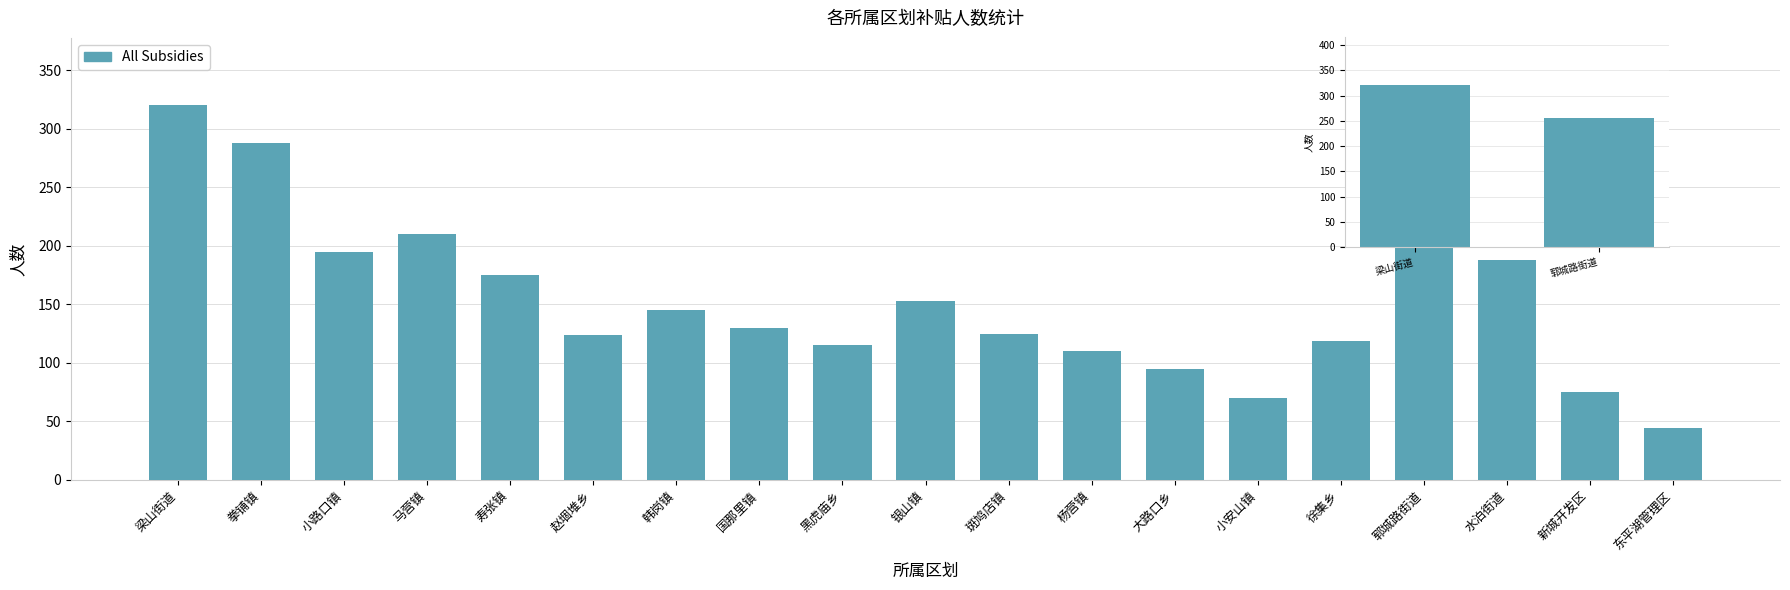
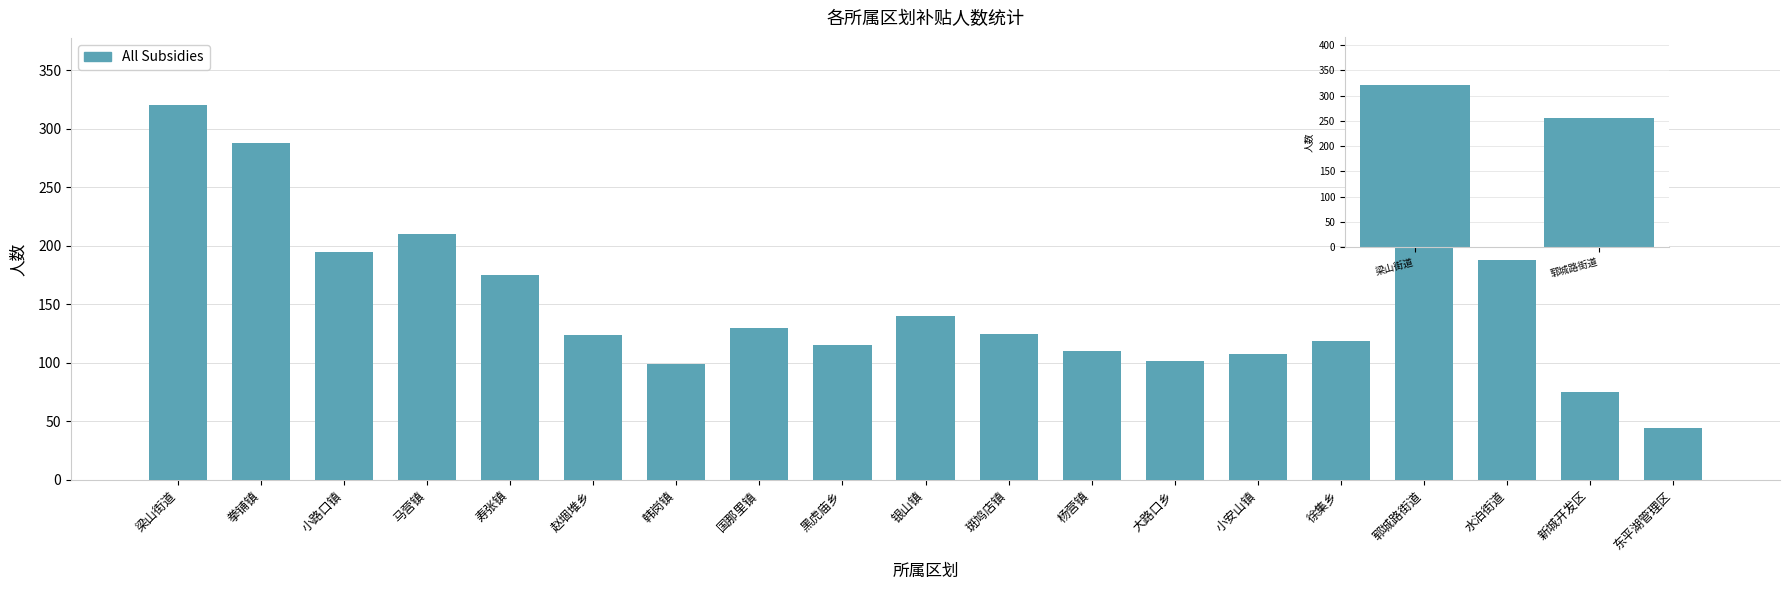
各所属区划补贴人数统计, 韩岗镇: 145 -> 99
各所属区划补贴人数统计, 银山镇: 153 -> 140
各所属区划补贴人数统计, 大路口乡: 95 -> 102
各所属区划补贴人数统计, 小安山镇: 70 -> 108
